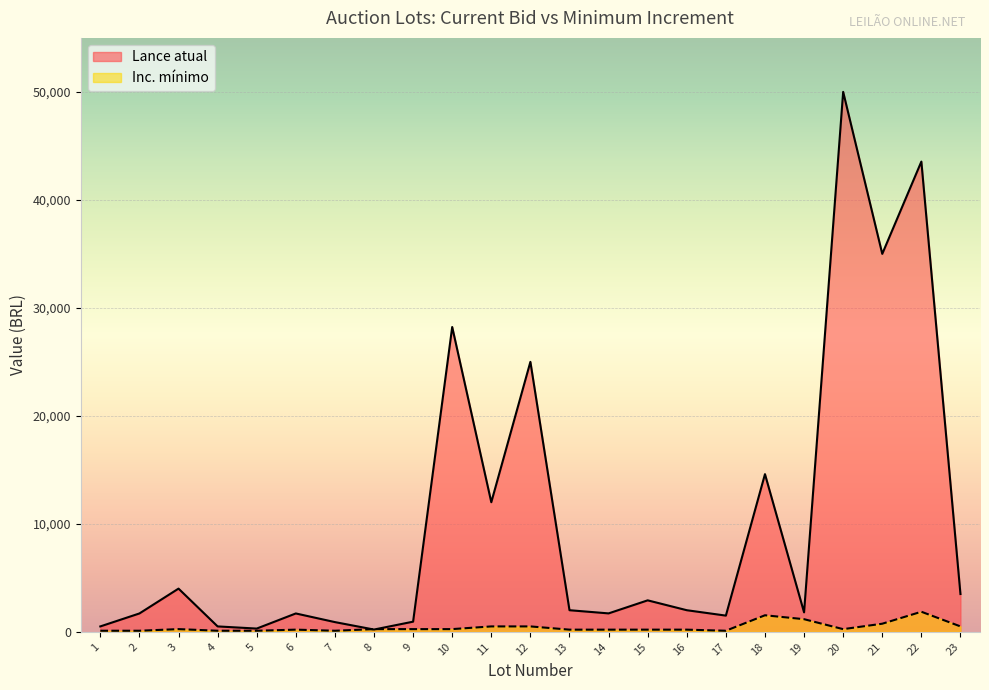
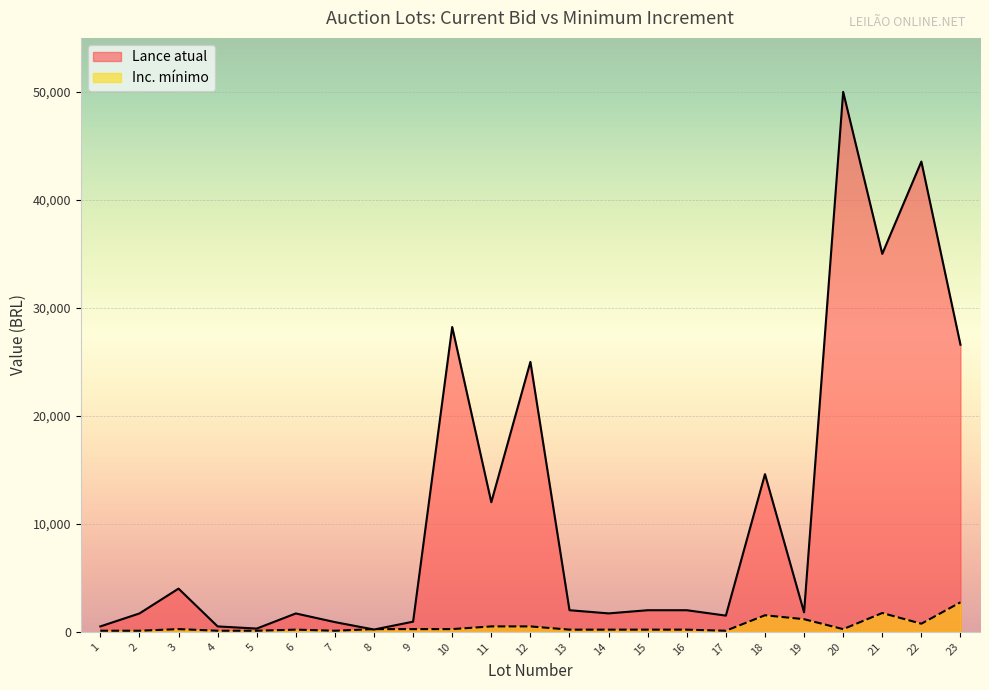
Lance atual, 15: 2,900 -> 2,000
Inc. mínimo, 21: 800 -> 1,700
Inc. mínimo, 22: 1,900 -> 800
Lance atual, 23: 3,500 -> 26,600
Inc. mínimo, 23: 500 -> 2,700
